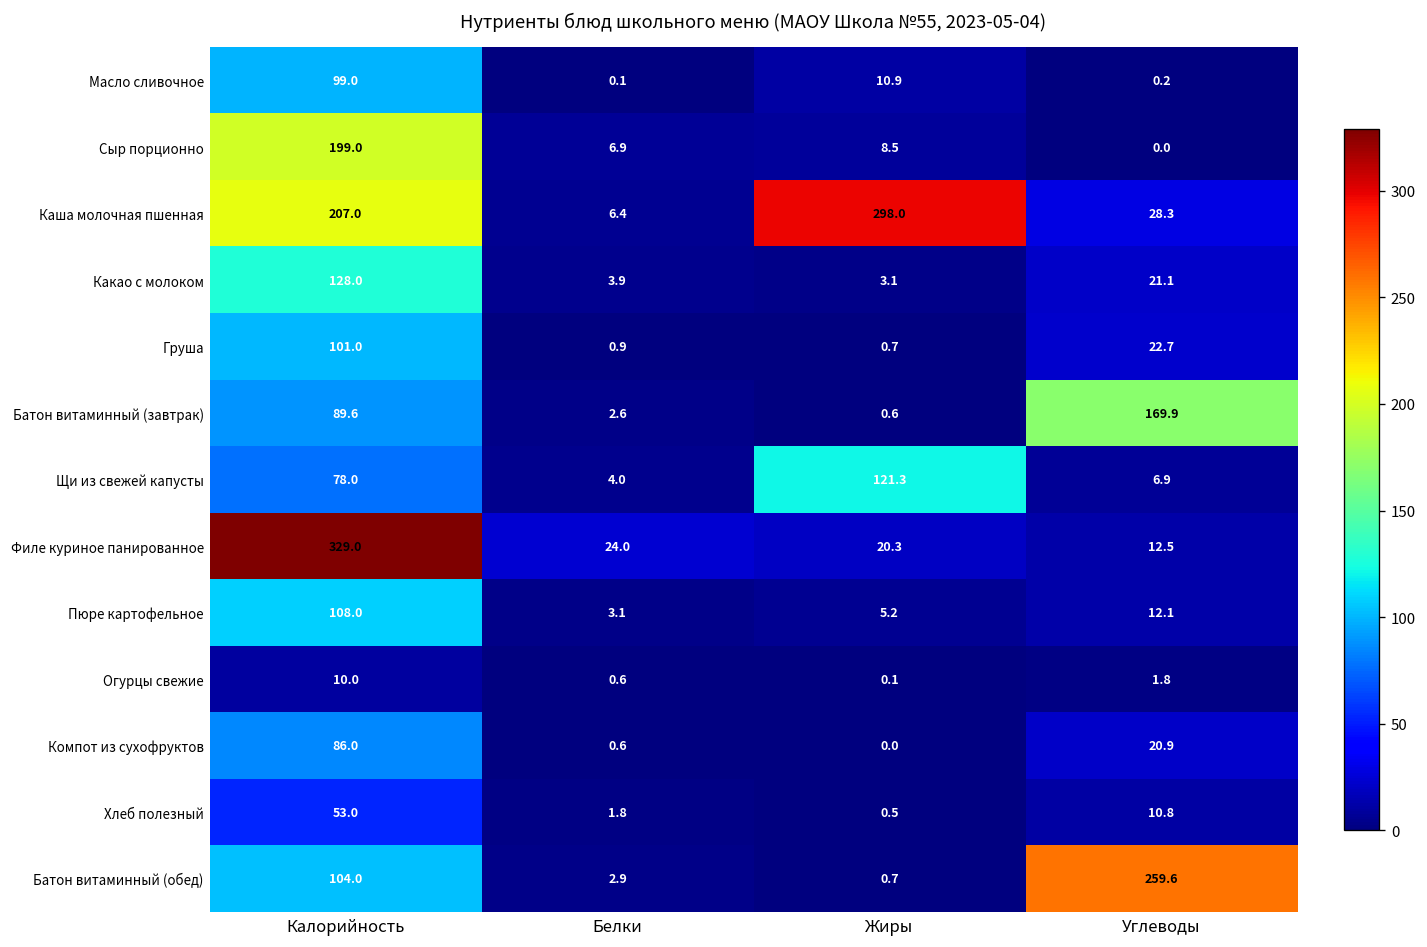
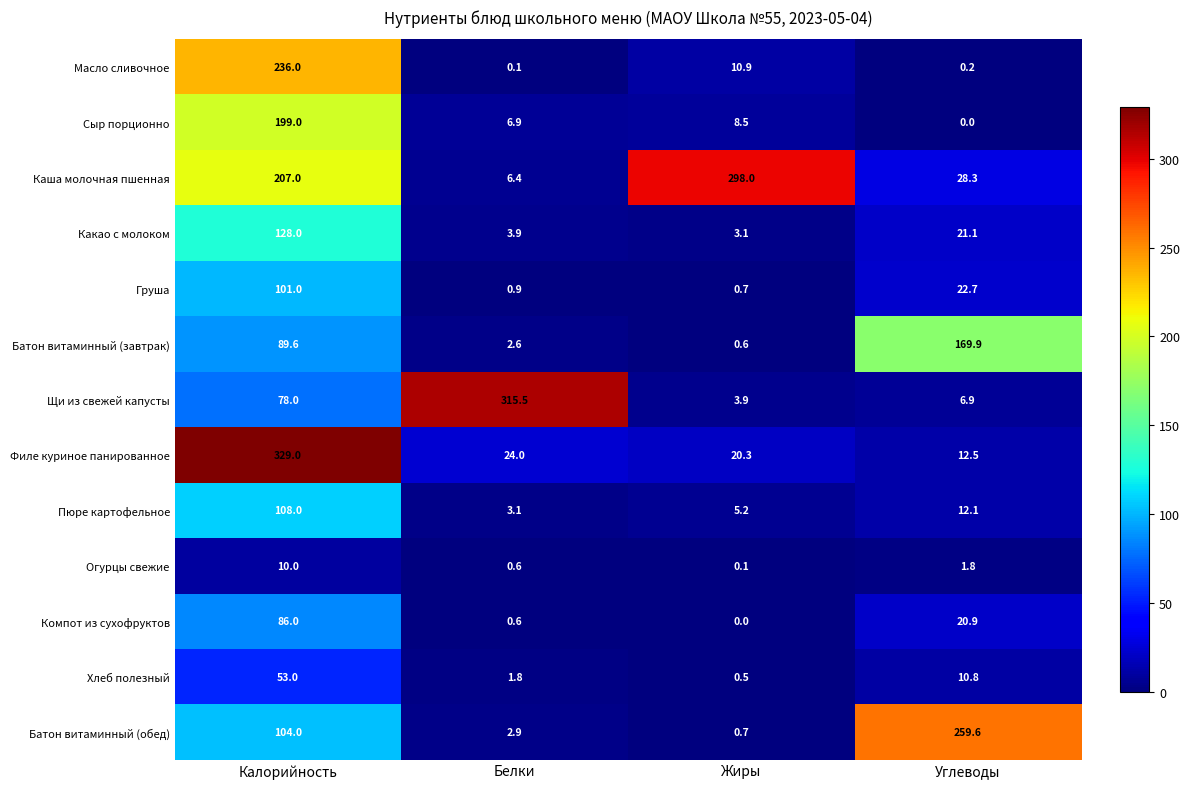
Масло сливочное, Калорийность: 99.0 -> 236.0
Щи из свежей капусты, Белки: 4.0 -> 315.5
Щи из свежей капусты, Жиры: 121.3 -> 3.9
